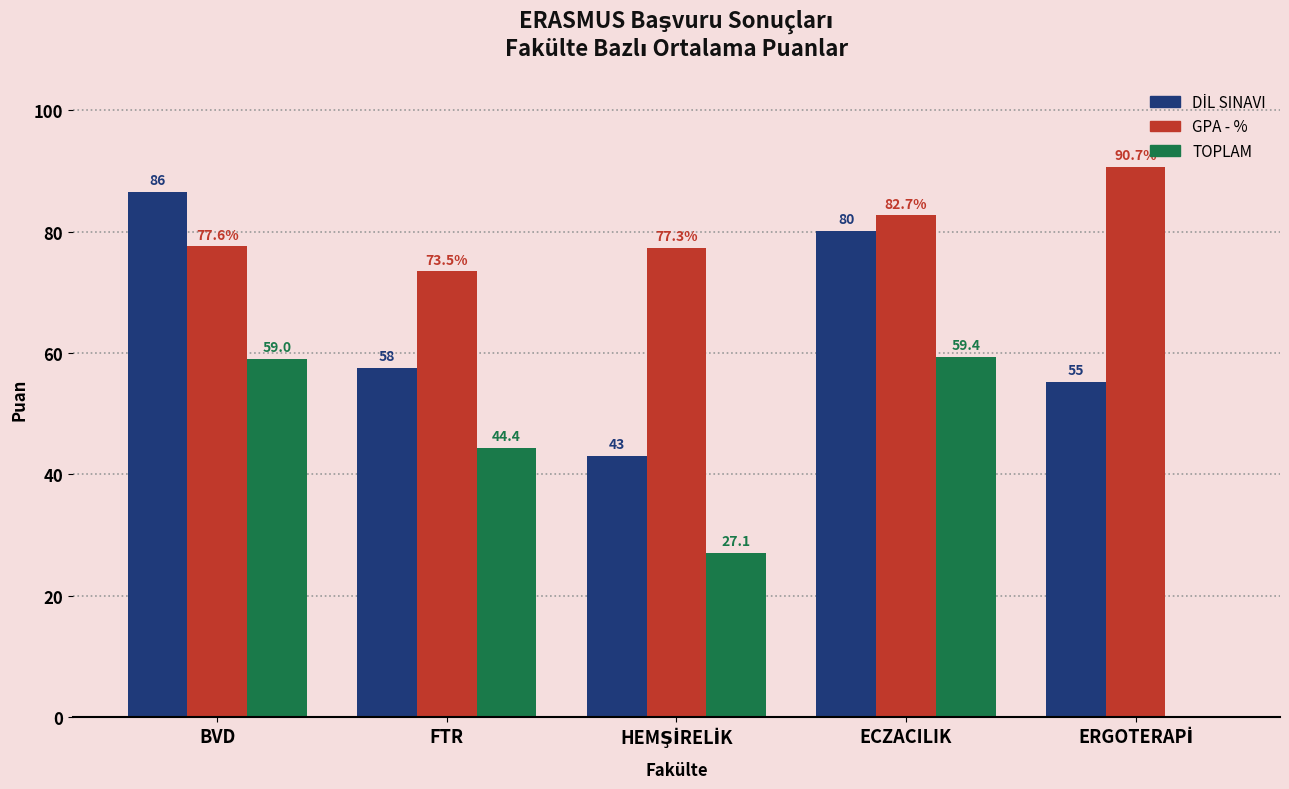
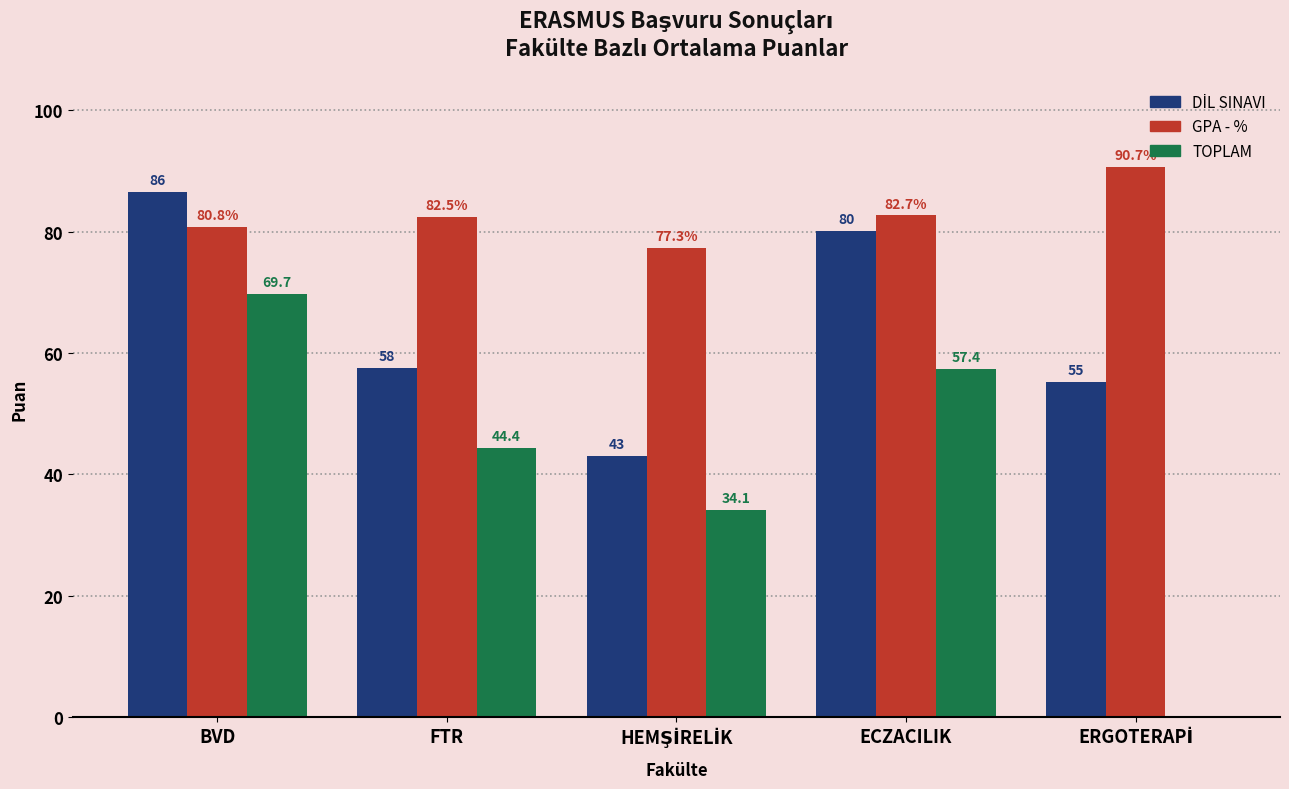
GPA - %, BVD: 77.6% -> 80.8%
TOPLAM, BVD: 59.0 -> 69.7
GPA - %, FTR: 73.5% -> 82.5%
TOPLAM, HEMŞİRELİK: 27.1 -> 34.1
TOPLAM, ECZACILIK: 59.4 -> 57.4
